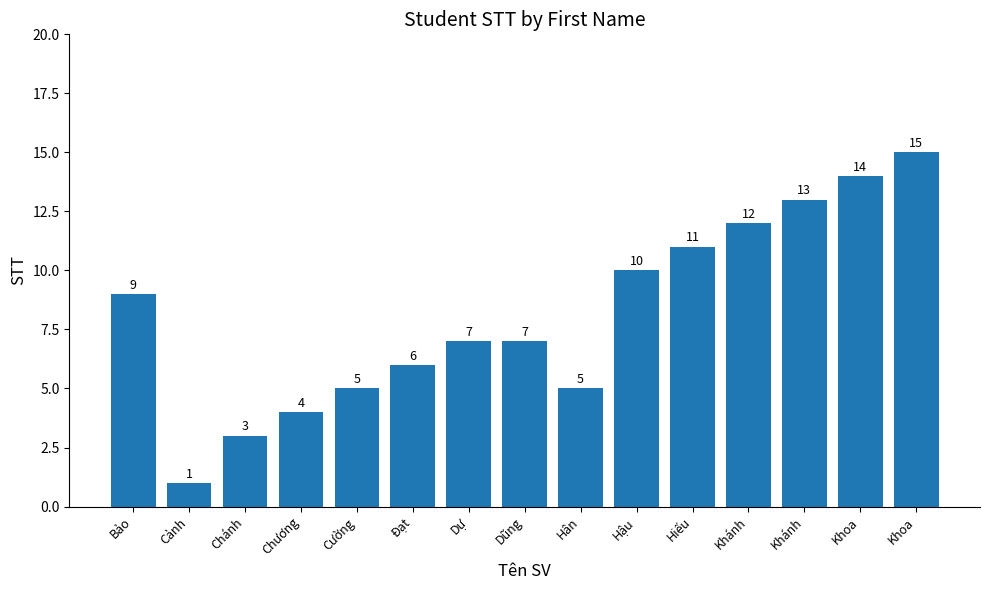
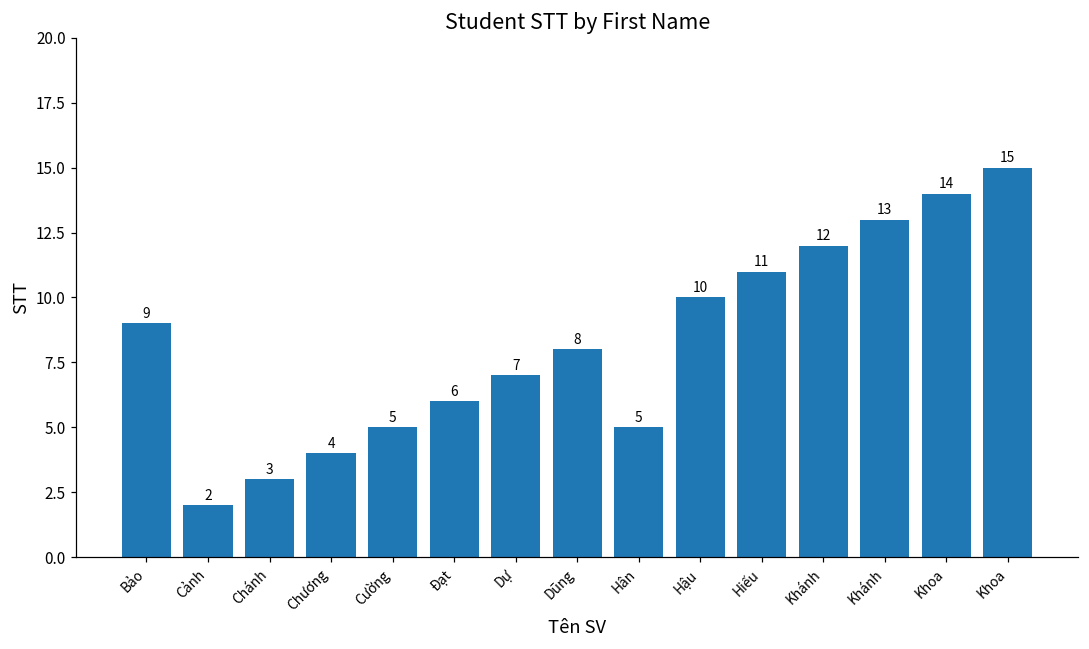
Cảnh: 1 -> 2
Dũng: 7 -> 8
